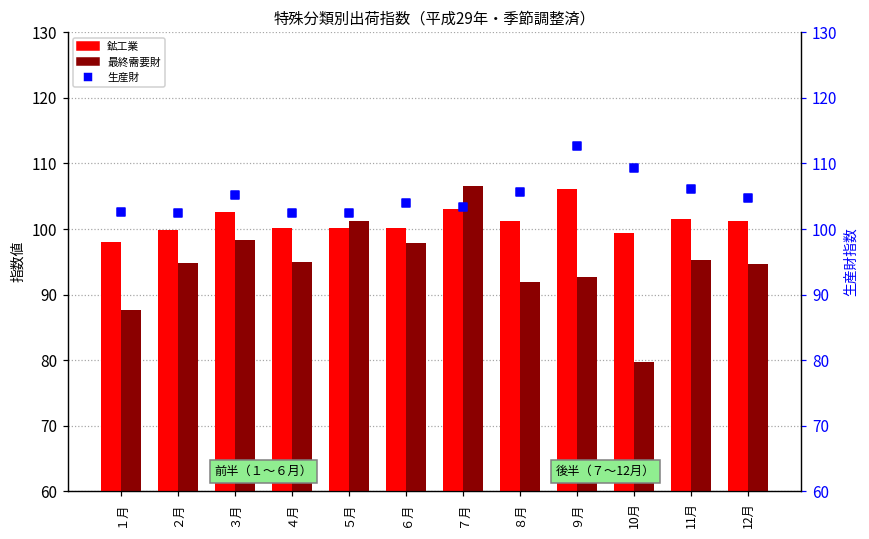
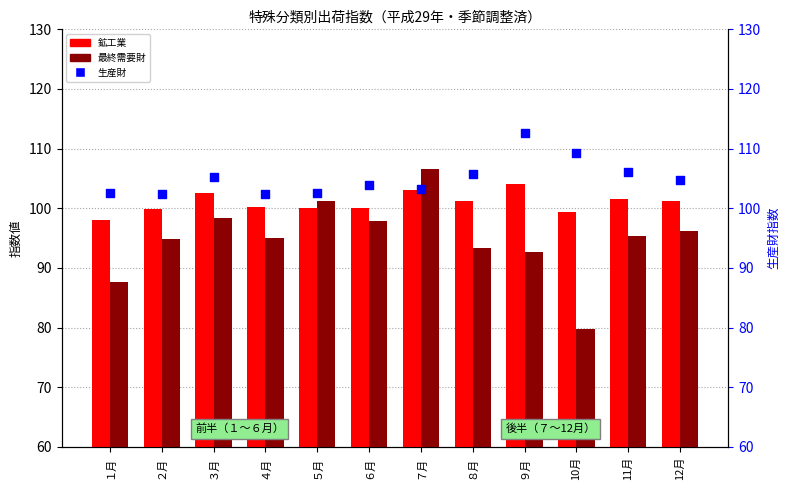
最終需要財, ８月: 92 -> 93
鉱工業, ９月: 106 -> 104
最終需要財, 12月: 95 -> 96
